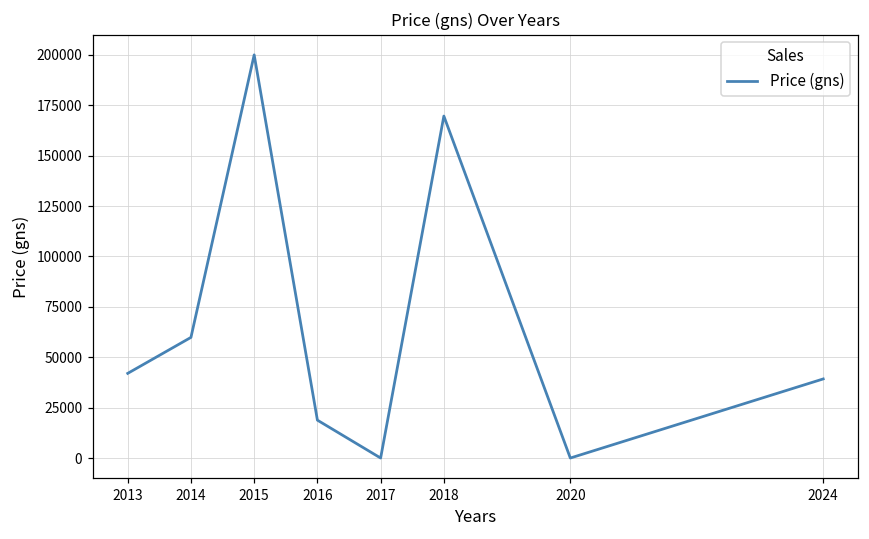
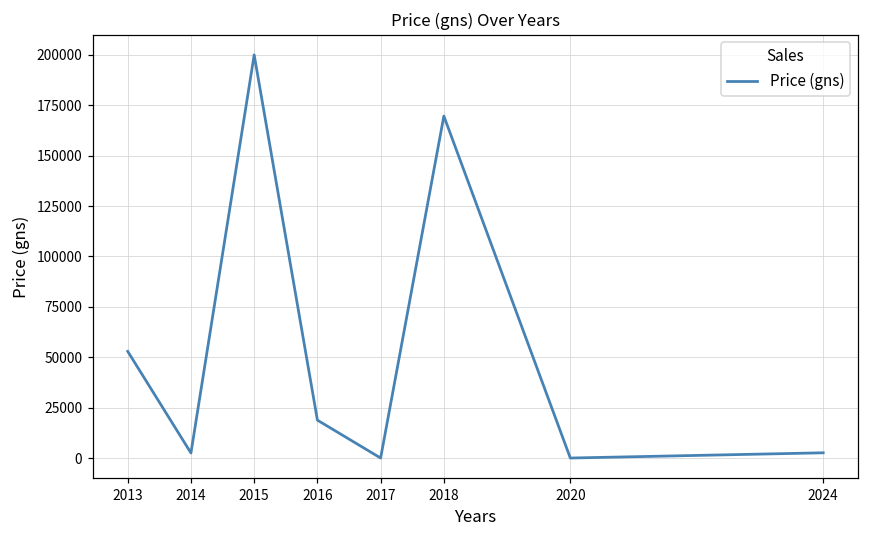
2013: 42000 -> 53000
2014: 60000 -> 3000
2024: 39000 -> 3000
